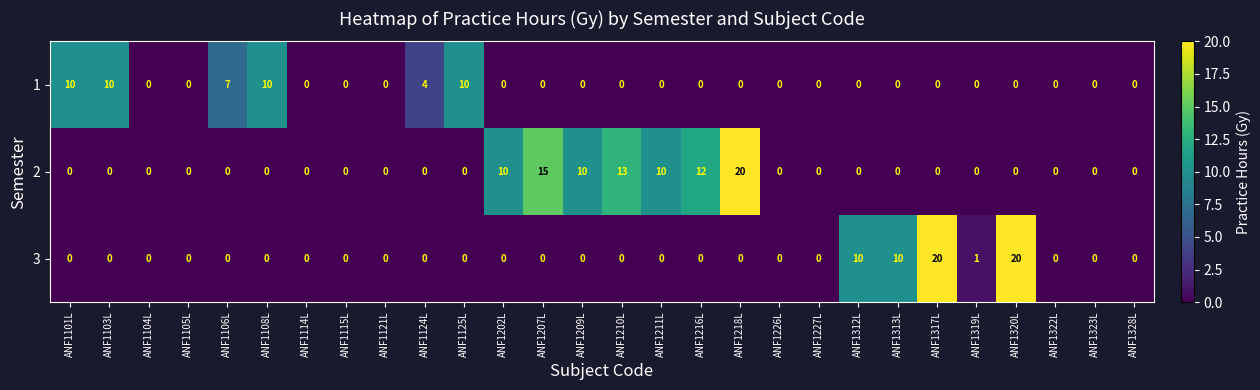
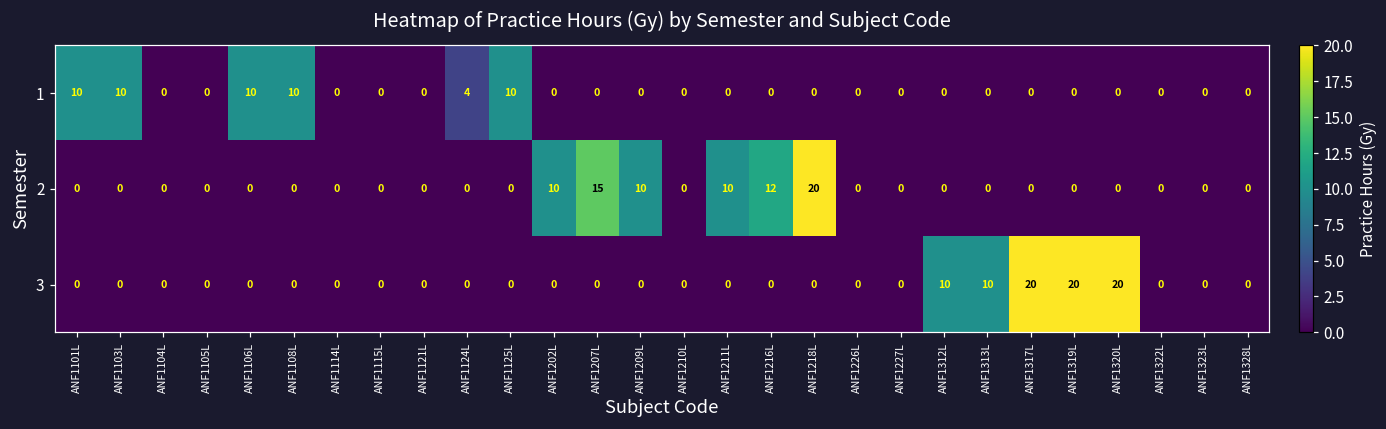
1, ANF1106L: 7 -> 10
2, ANF1210L: 13 -> 0
3, ANF1319L: 1 -> 20
